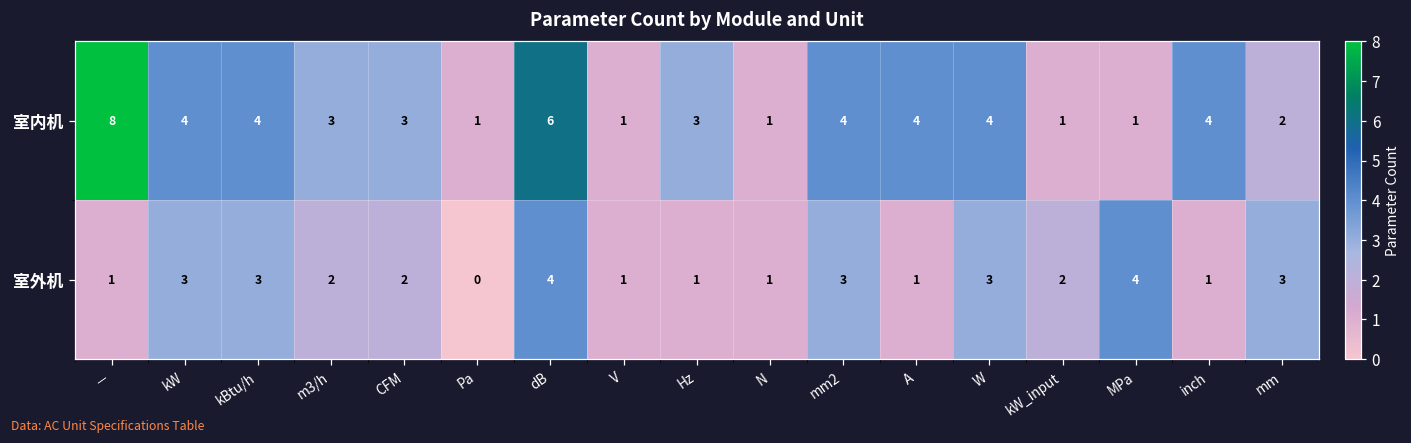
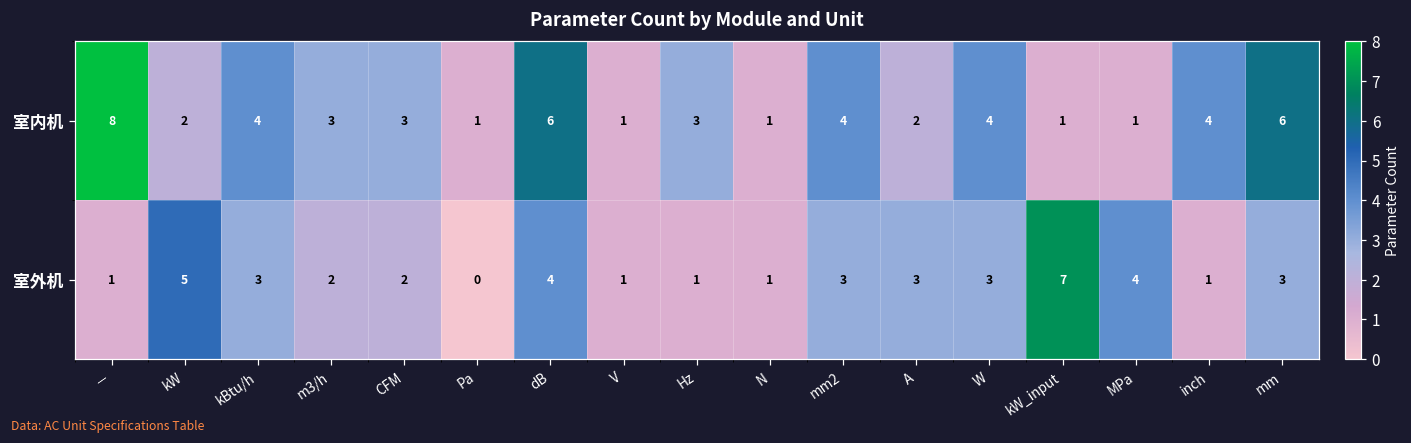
室内机, kW: 4 -> 2
室内机, A: 4 -> 2
室内机, mm: 2 -> 6
室外机, kW: 3 -> 5
室外机, A: 1 -> 3
室外机, kW_input: 2 -> 7
